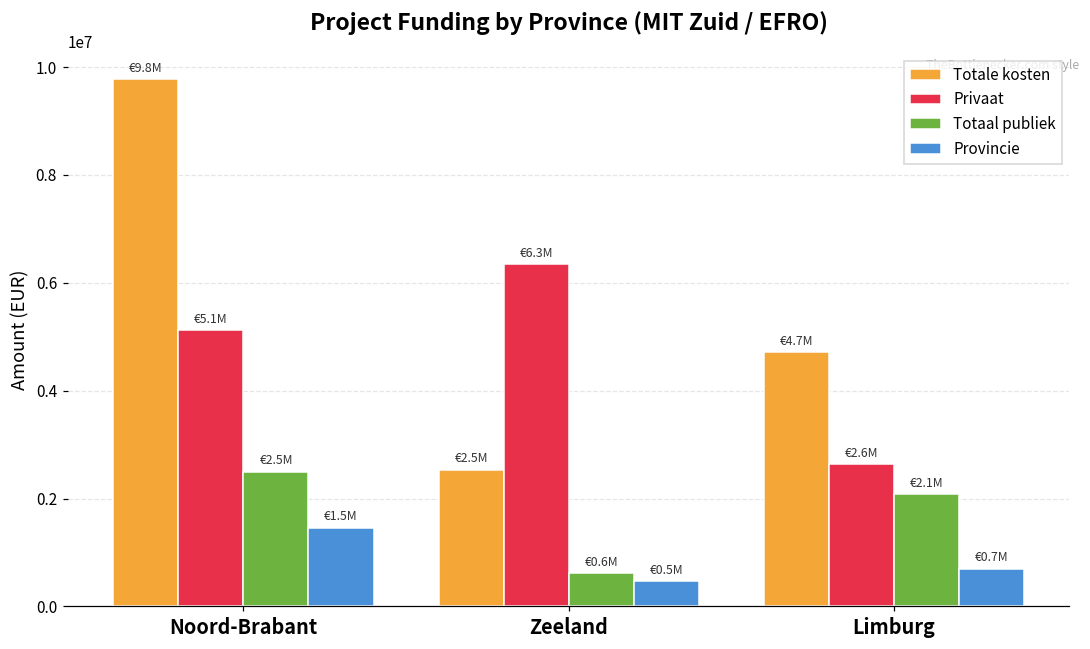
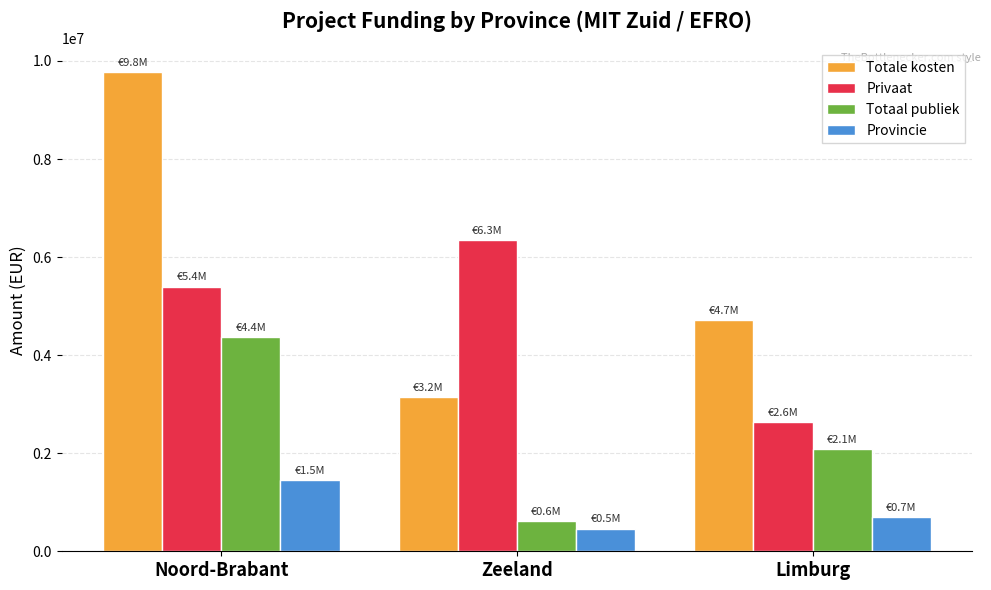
Privaat, Noord-Brabant: €5.1M -> €5.4M
Totaal publiek, Noord-Brabant: €2.5M -> €4.4M
Totale kosten, Zeeland: €2.5M -> €3.2M
